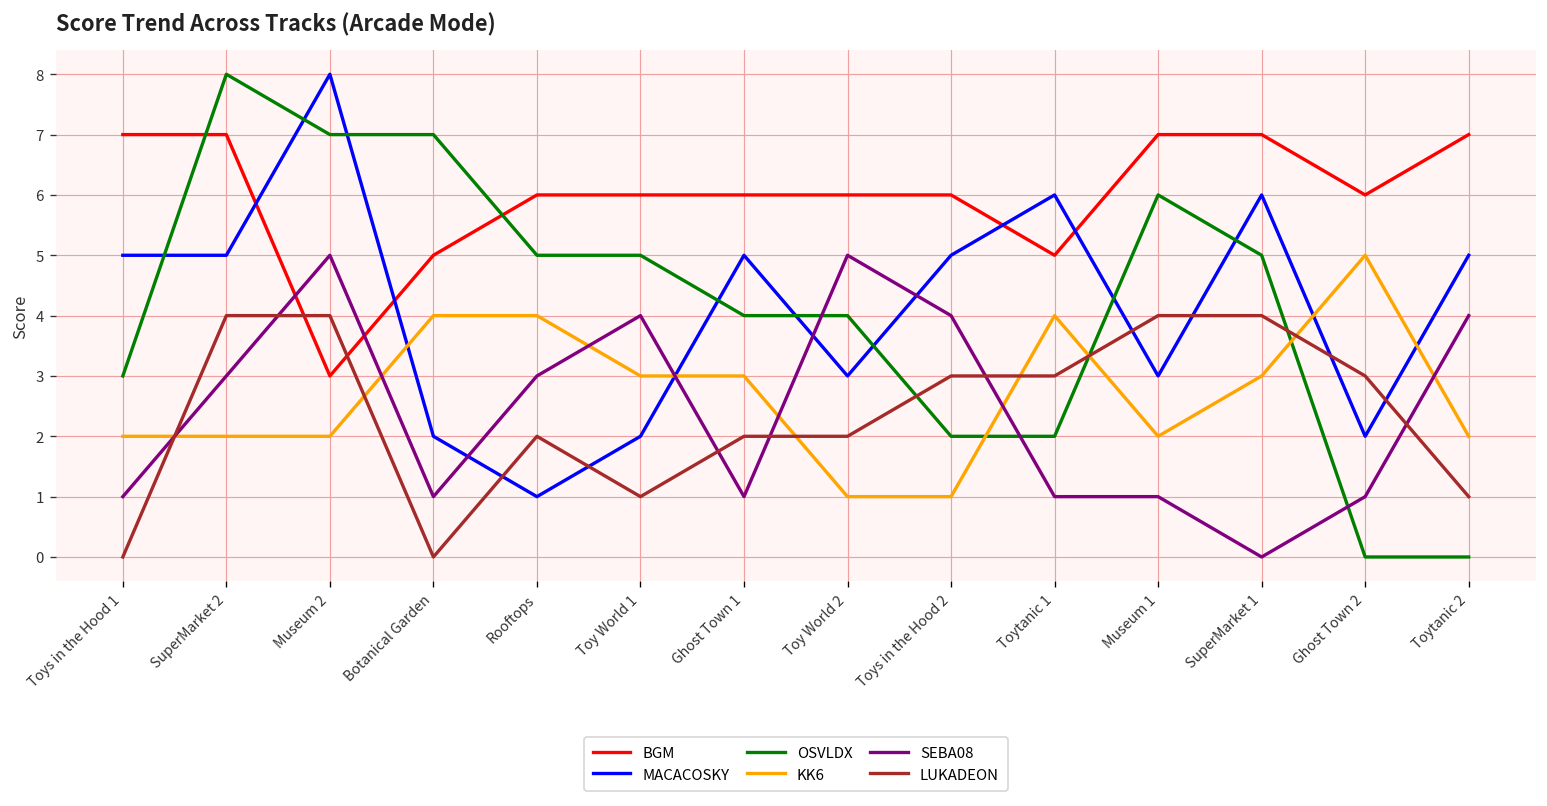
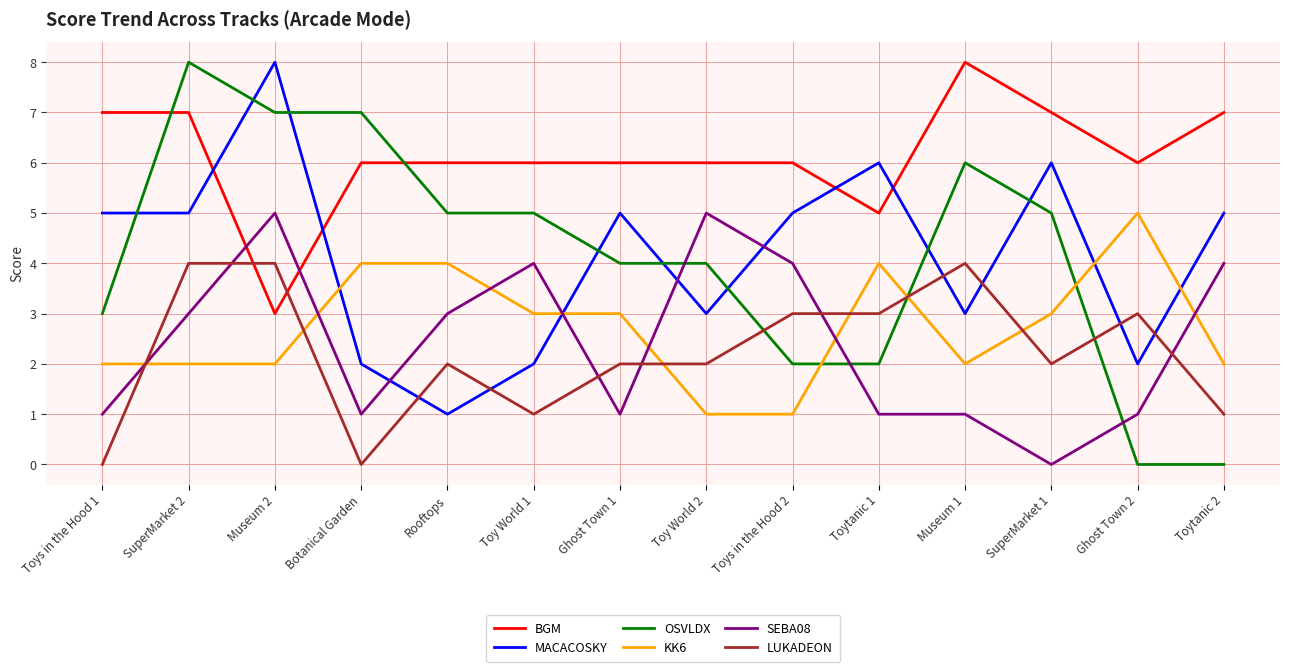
BGM, Botanical Garden: 5 -> 6
BGM, Museum 1: 7 -> 8
LUKADEON, SuperMarket 1: 4 -> 2
